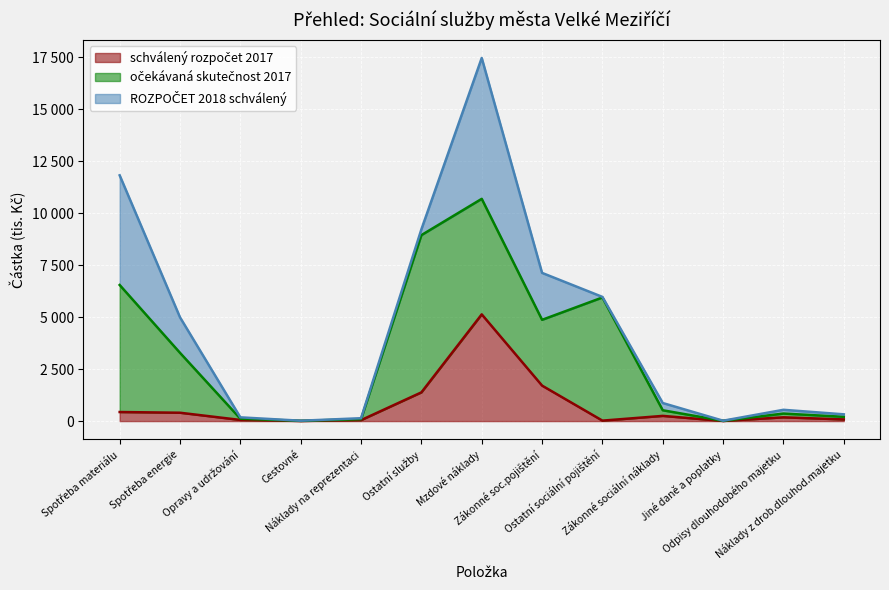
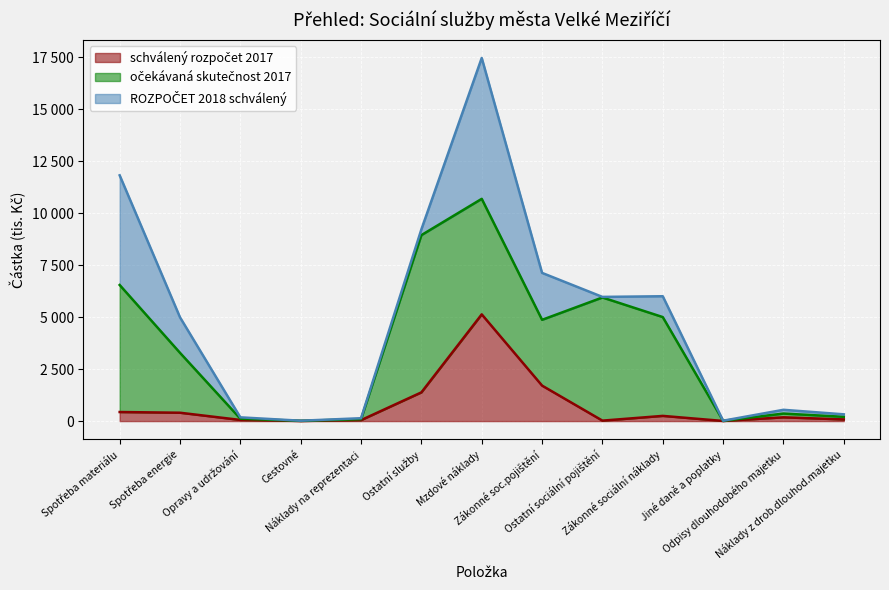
očekávaná skutečnost 2017, Zákonné sociální náklady: 300 -> 4800
ROZPOČET 2018 schválený, Zákonné sociální náklady: 300 -> 1000
